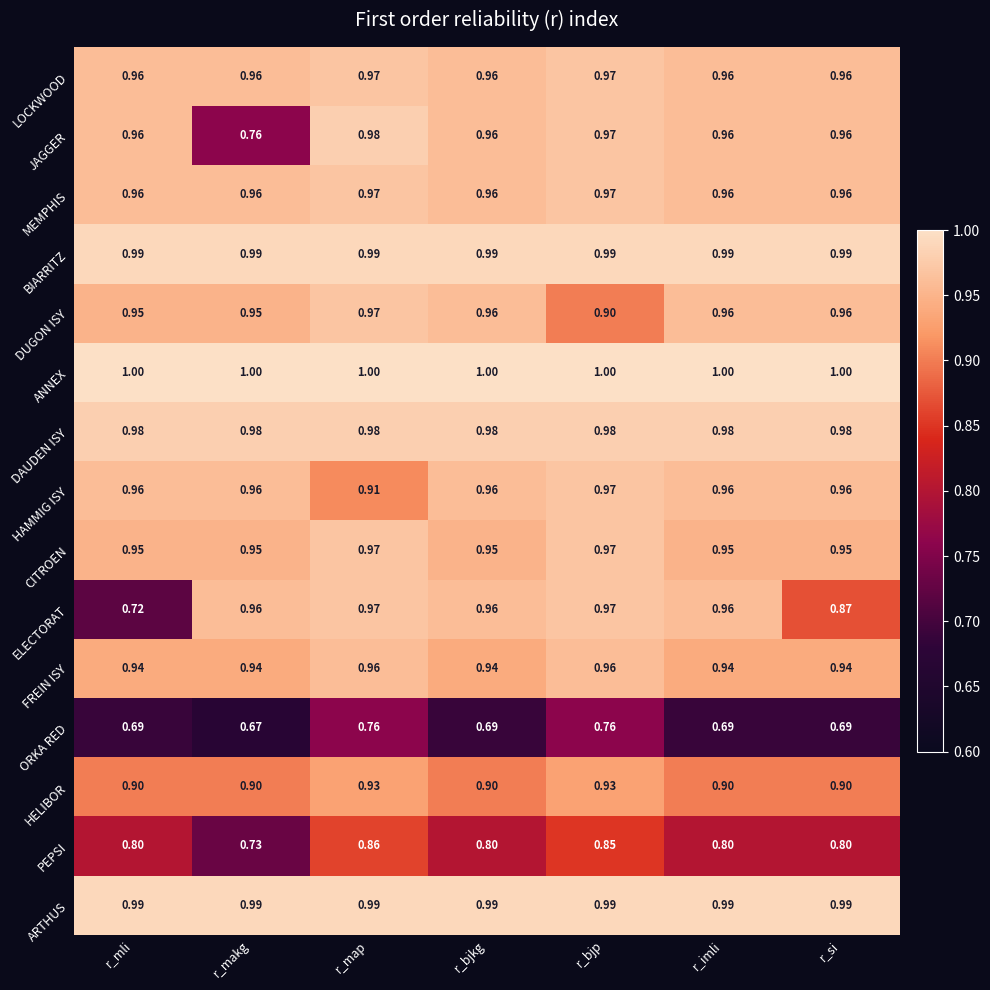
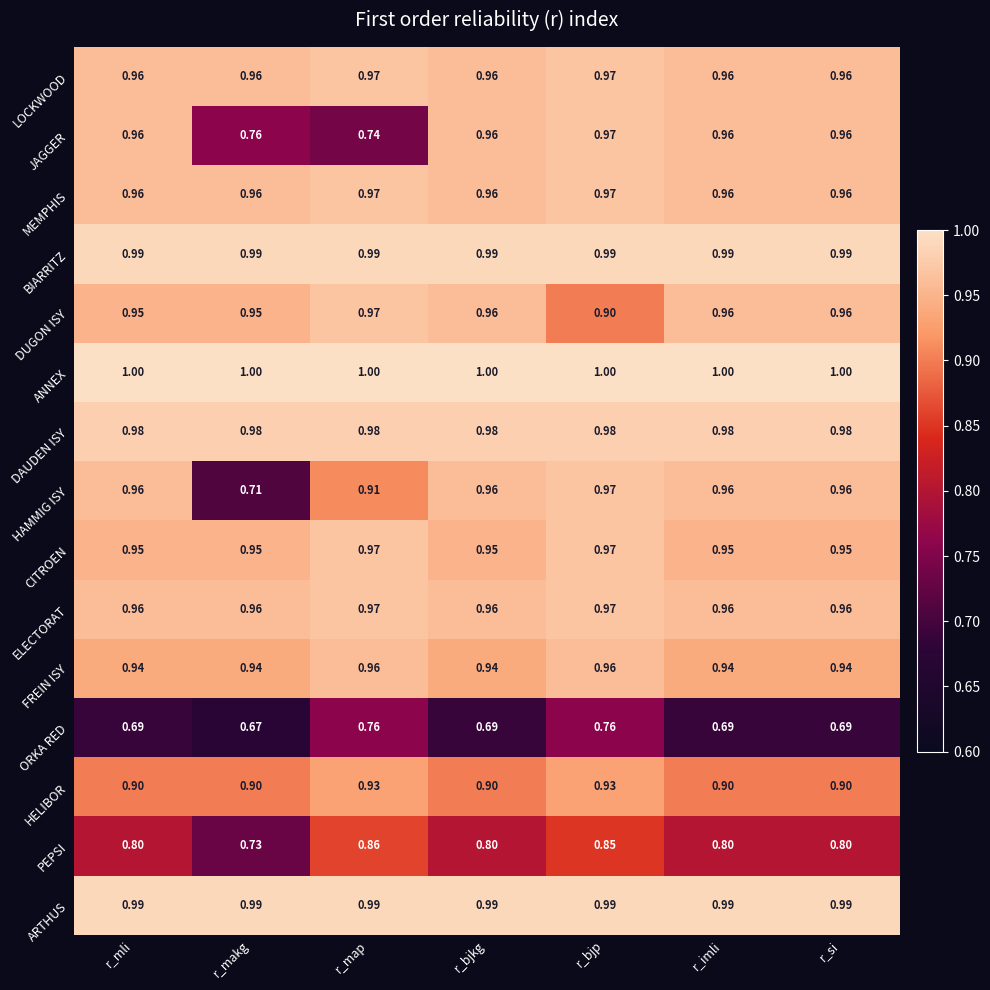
JAGGER, r_map: 0.98 -> 0.74
HAMMIG ISY, r_makg: 0.96 -> 0.71
ELECTORAT, r_mli: 0.72 -> 0.96
ELECTORAT, r_si: 0.87 -> 0.96
